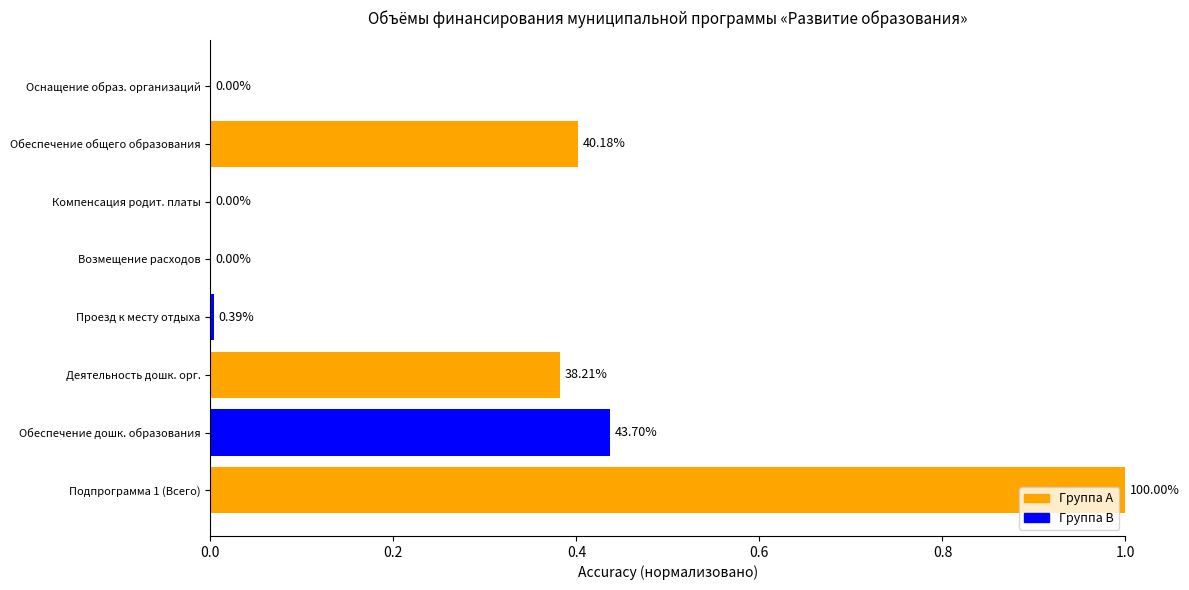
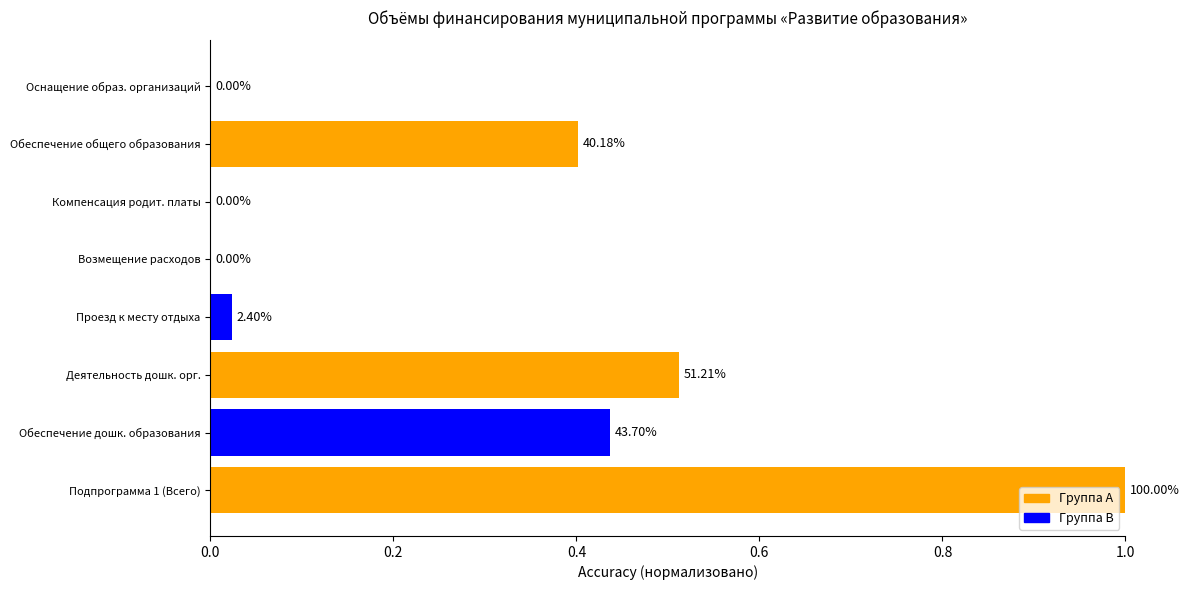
Проезд к месту отдыха: 0.39% -> 2.40%
Деятельность дошк. орг.: 38.21% -> 51.21%
